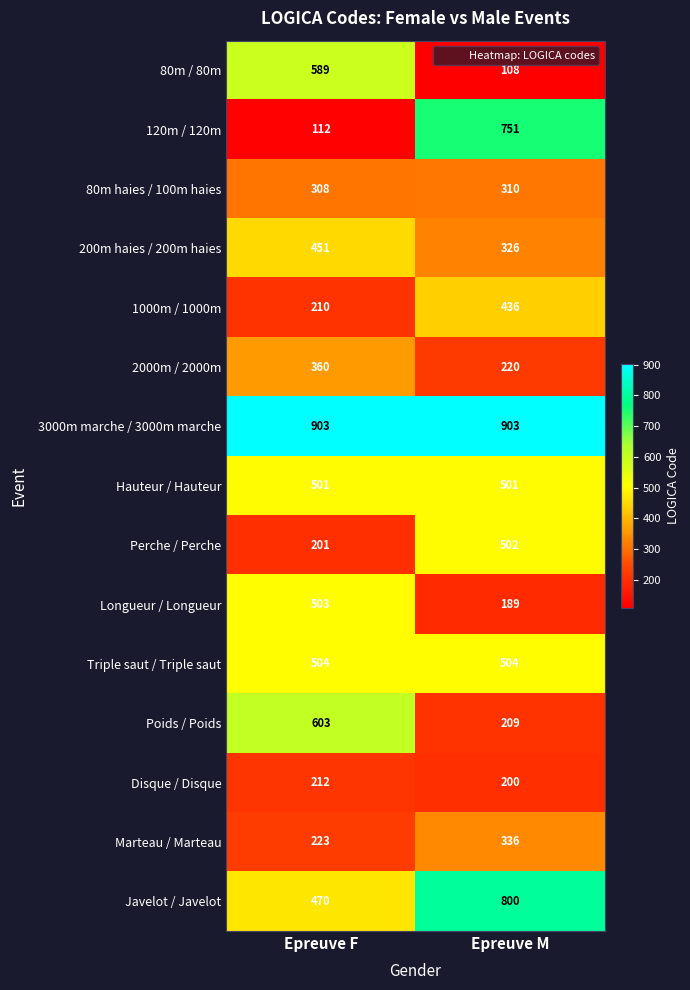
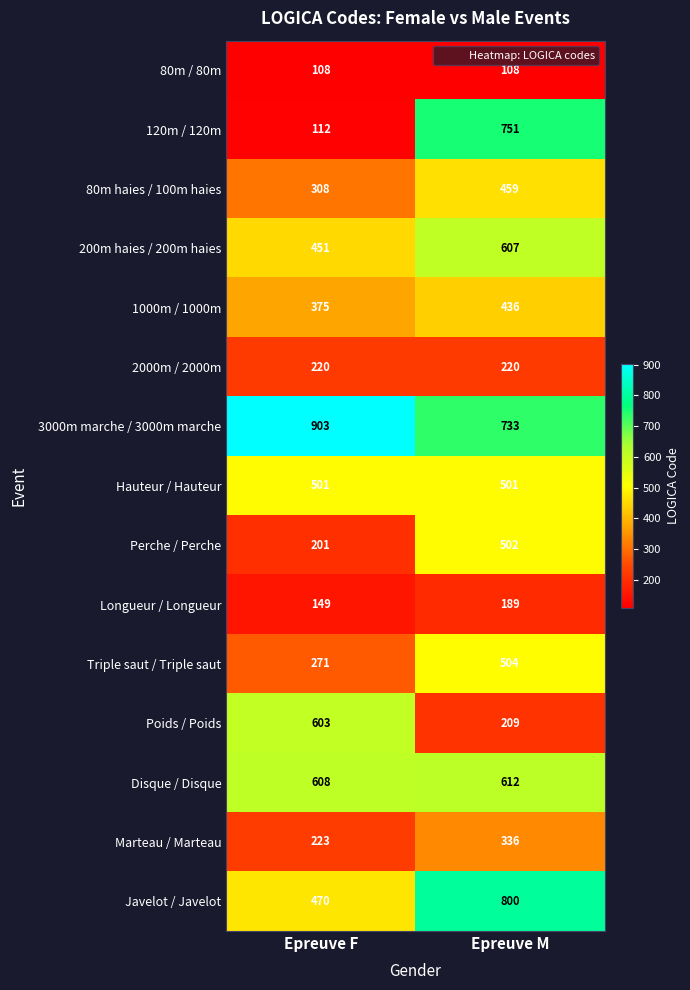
80m / 80m, Epreuve F: 589 -> 108
80m haies / 100m haies, Epreuve M: 310 -> 459
200m haies / 200m haies, Epreuve M: 326 -> 607
1000m / 1000m, Epreuve F: 210 -> 375
2000m / 2000m, Epreuve F: 360 -> 220
3000m marche / 3000m marche, Epreuve M: 903 -> 733
Longueur / Longueur, Epreuve F: 503 -> 149
Triple saut / Triple saut, Epreuve F: 504 -> 271
Disque / Disque, Epreuve F: 212 -> 608
Disque / Disque, Epreuve M: 200 -> 612
